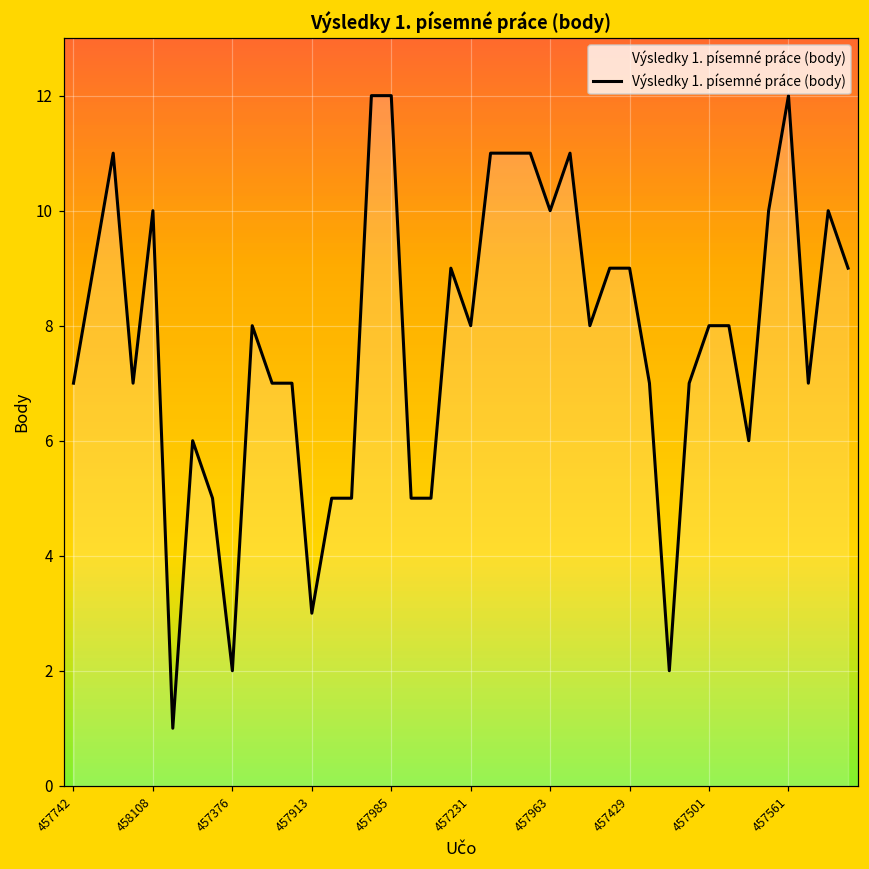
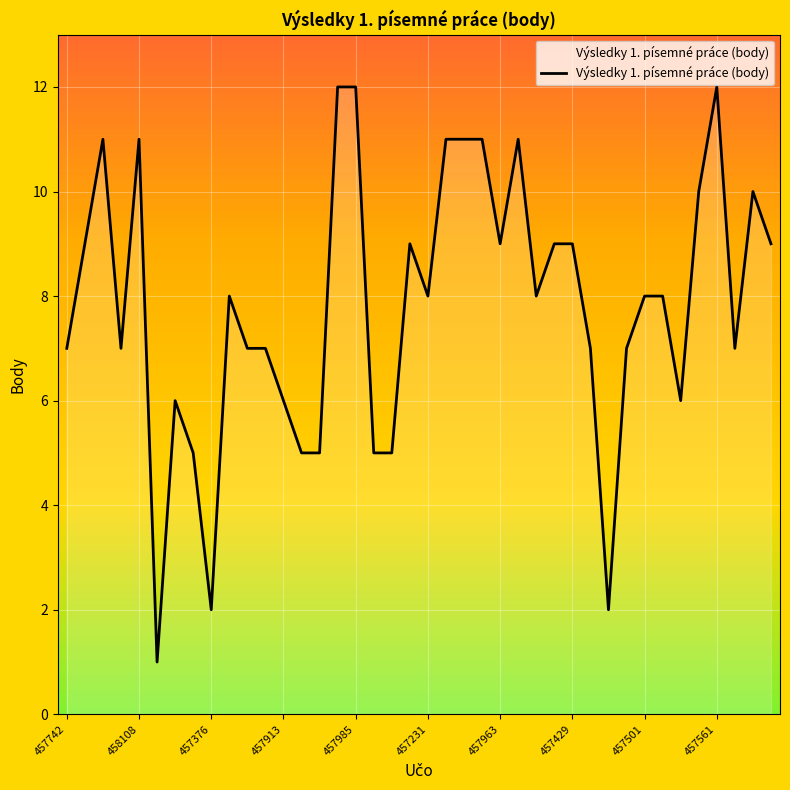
458108: 10 -> 11
457913: 3 -> 6
457963: 10 -> 9
